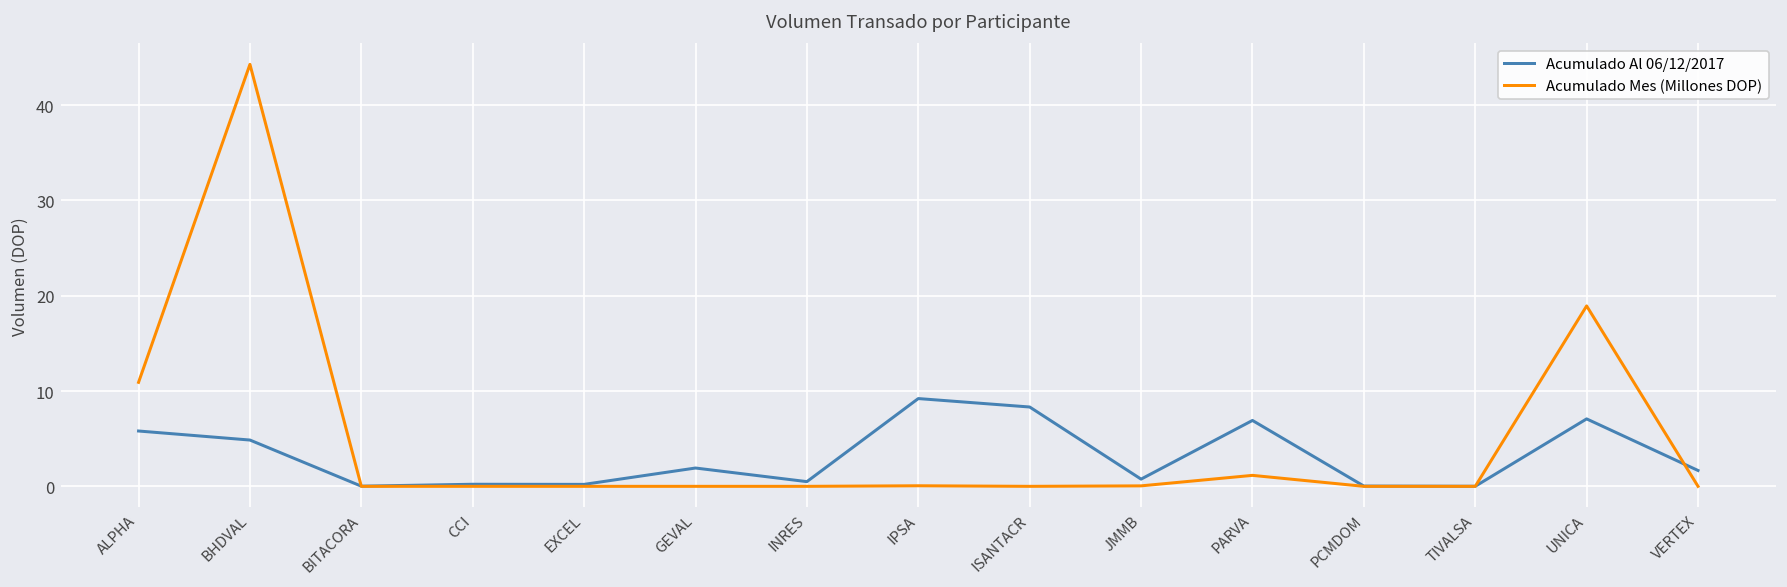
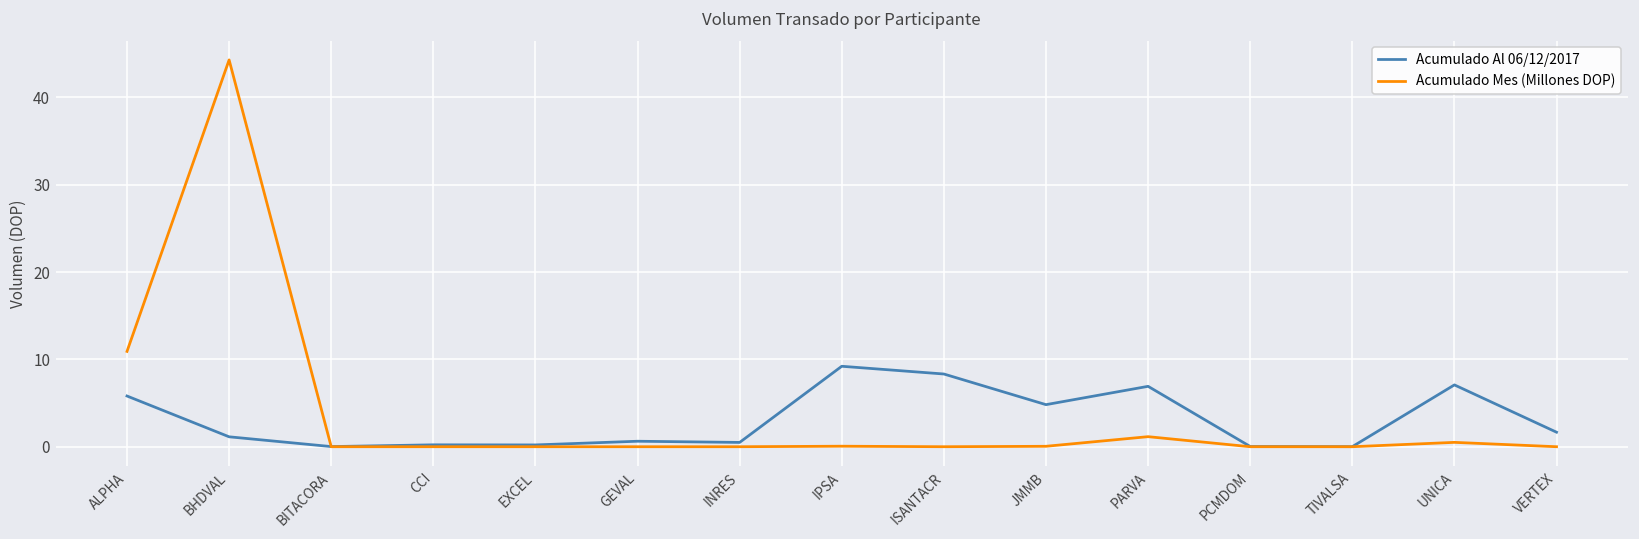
Acumulado Al 06/12/2017, BHDVAL: 5 -> 1
Acumulado Al 06/12/2017, GEVAL: 2 -> 1
Acumulado Al 06/12/2017, JMMB: 1 -> 5
Acumulado Mes (Millones DOP), UNICA: 19 -> 1
